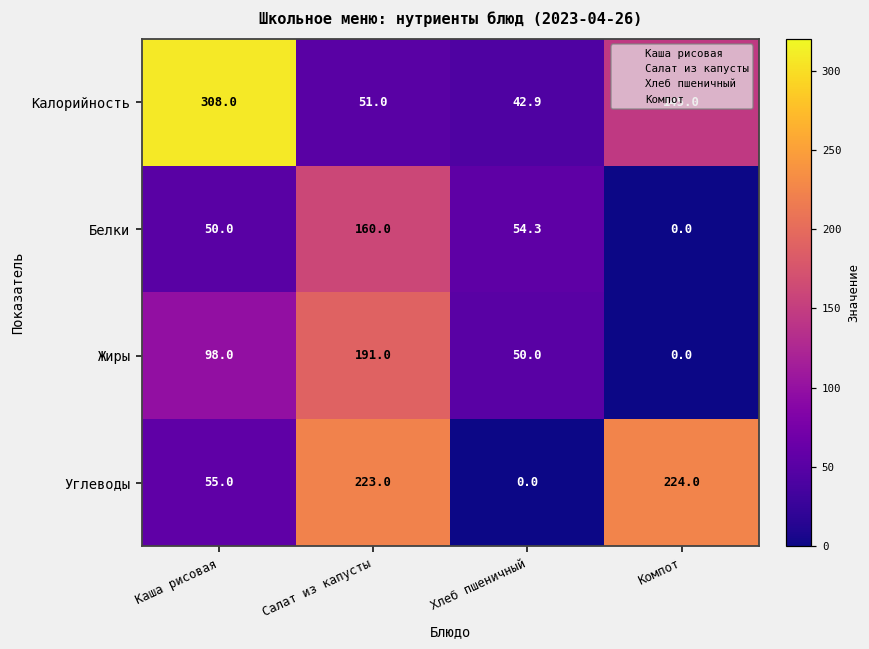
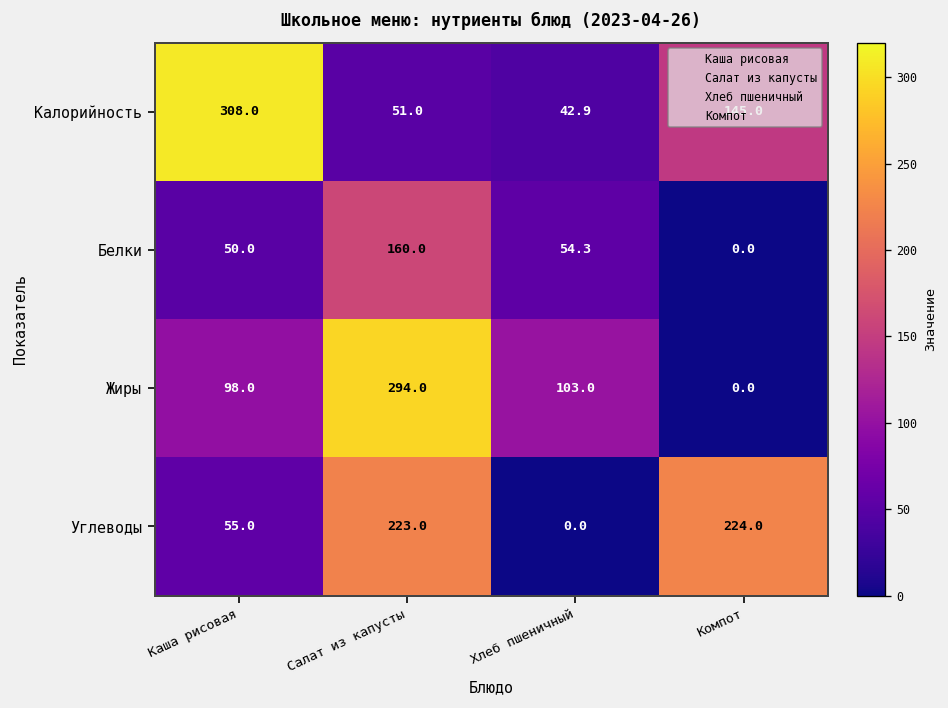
Жиры, Салат из капусты: 191.0 -> 294.0
Жиры, Хлеб пшеничный: 50.0 -> 103.0
